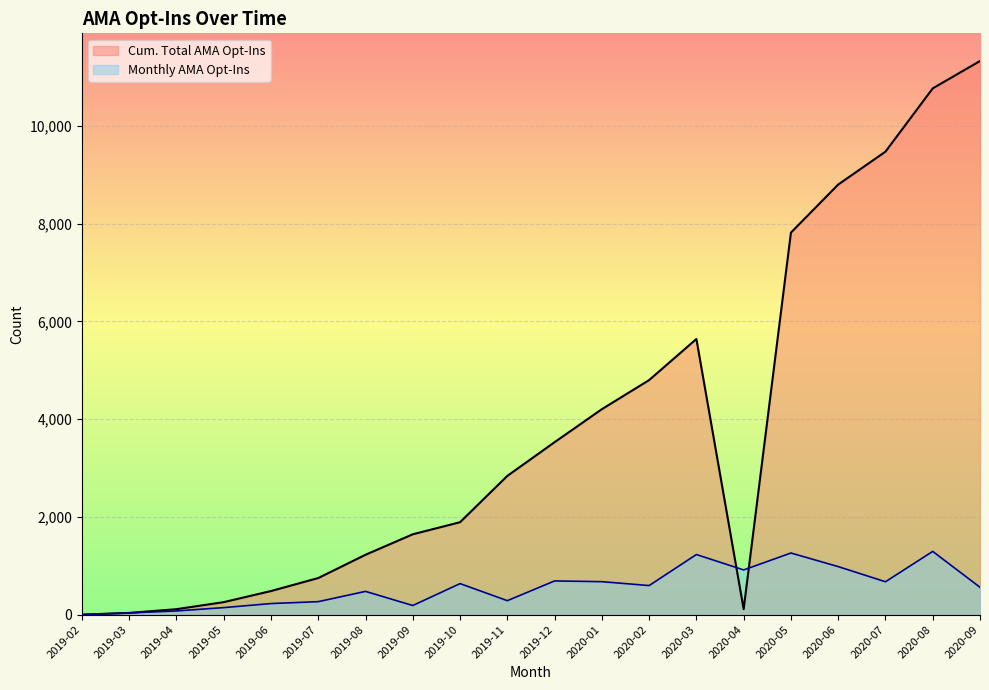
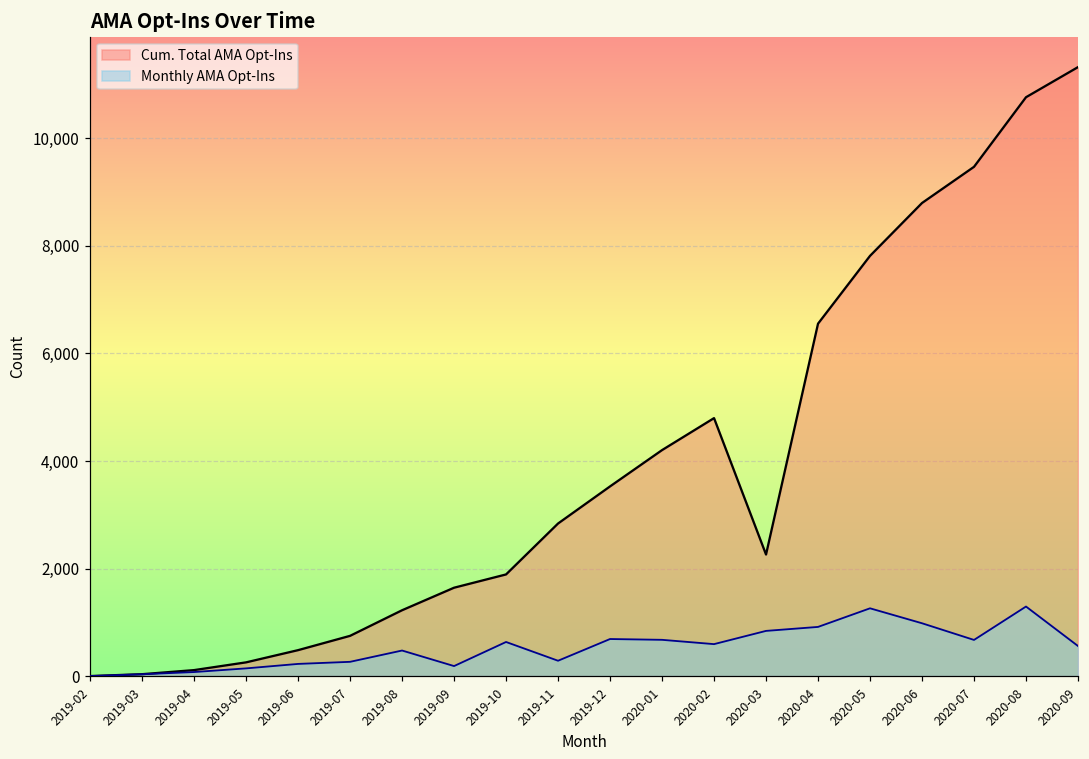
Cum. Total AMA Opt-Ins, 2020-03: 5,600 -> 2,300
Monthly AMA Opt-Ins, 2020-03: 1,200 -> 800
Cum. Total AMA Opt-Ins, 2020-04: 100 -> 6,600
